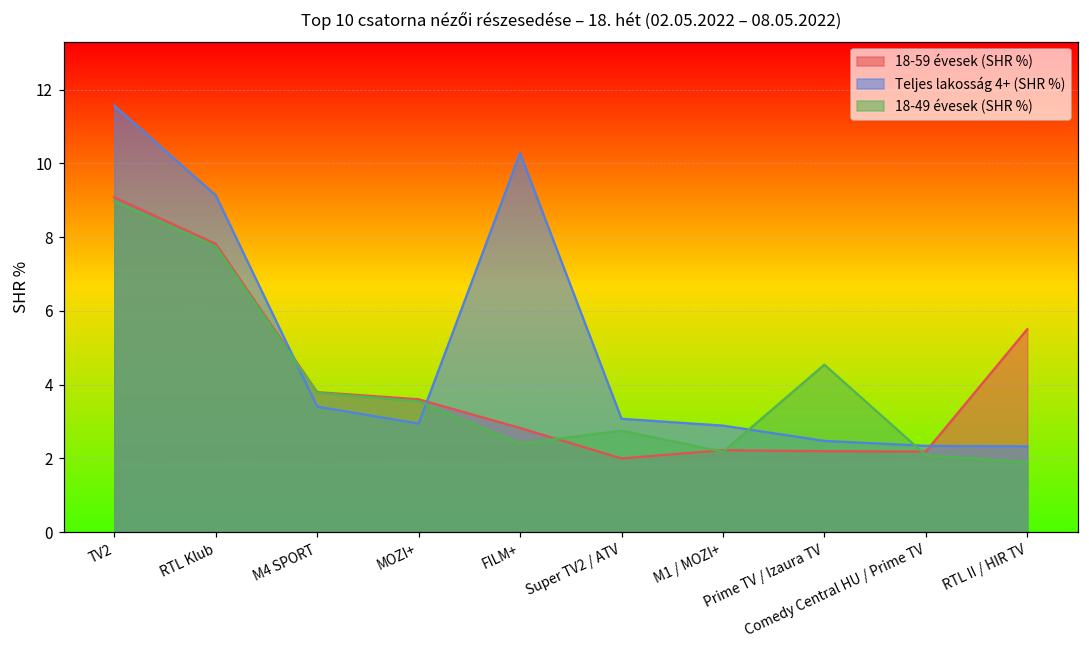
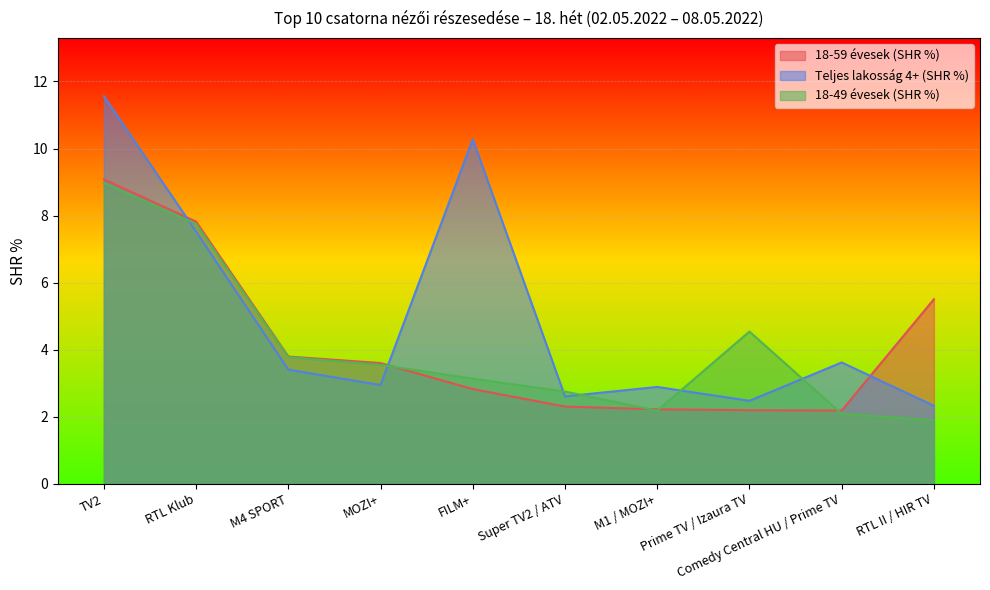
Teljes lakosság 4+ (SHR %), RTL Klub: 9.1 -> 7.5
18-49 évesek (SHR %), FILM+: 2.4 -> 3.1
18-59 évesek (SHR %), Super TV2 / ATV: 2.0 -> 2.3
Teljes lakosság 4+ (SHR %), Super TV2 / ATV: 3.1 -> 2.6
Teljes lakosság 4+ (SHR %), Comedy Central HU / Prime TV: 2.3 -> 3.6
